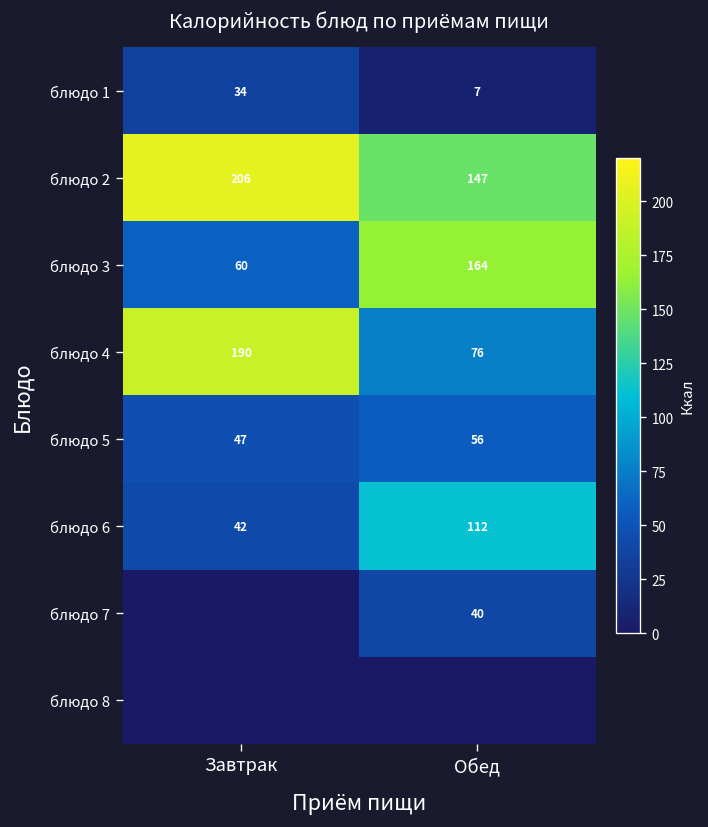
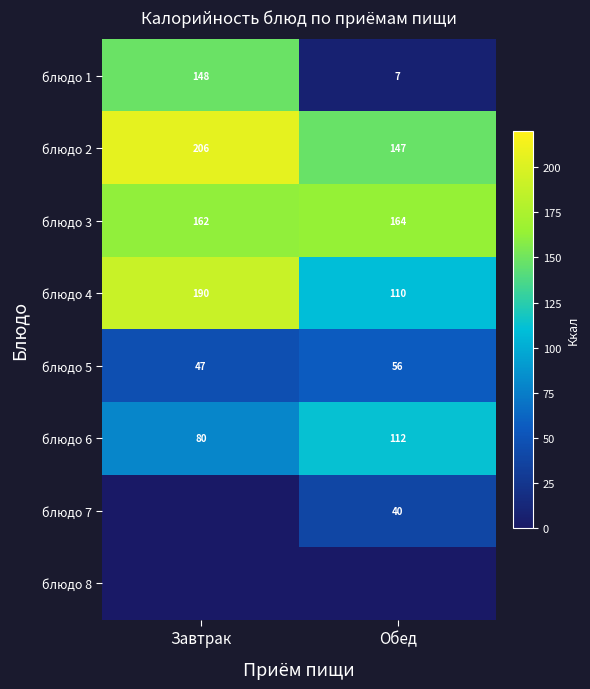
блюдо 1, Завтрак: 34 -> 148
блюдо 3, Завтрак: 60 -> 162
блюдо 4, Обед: 76 -> 110
блюдо 6, Завтрак: 42 -> 80
